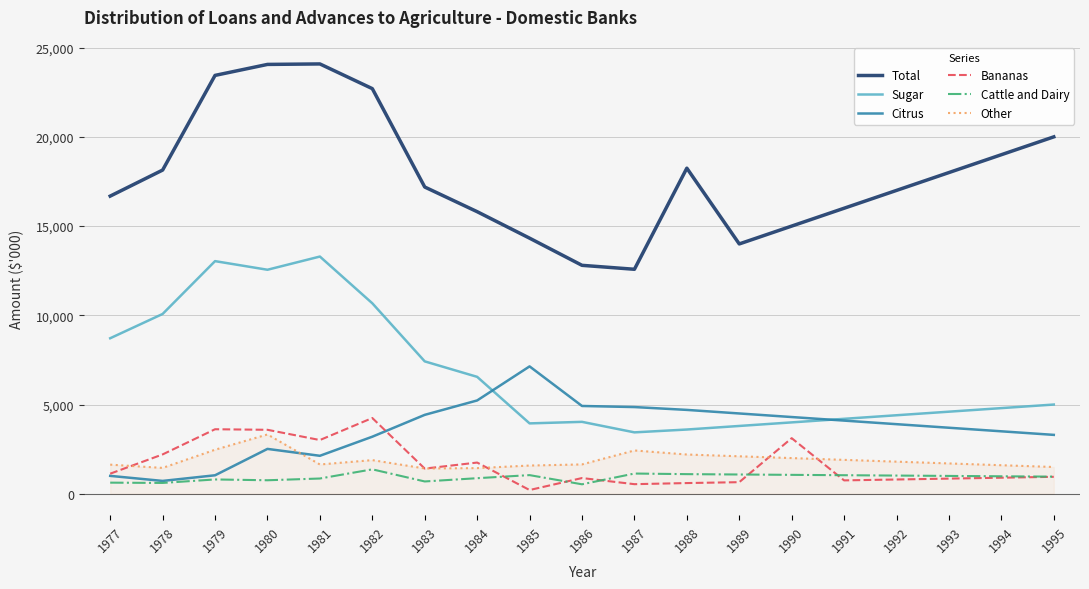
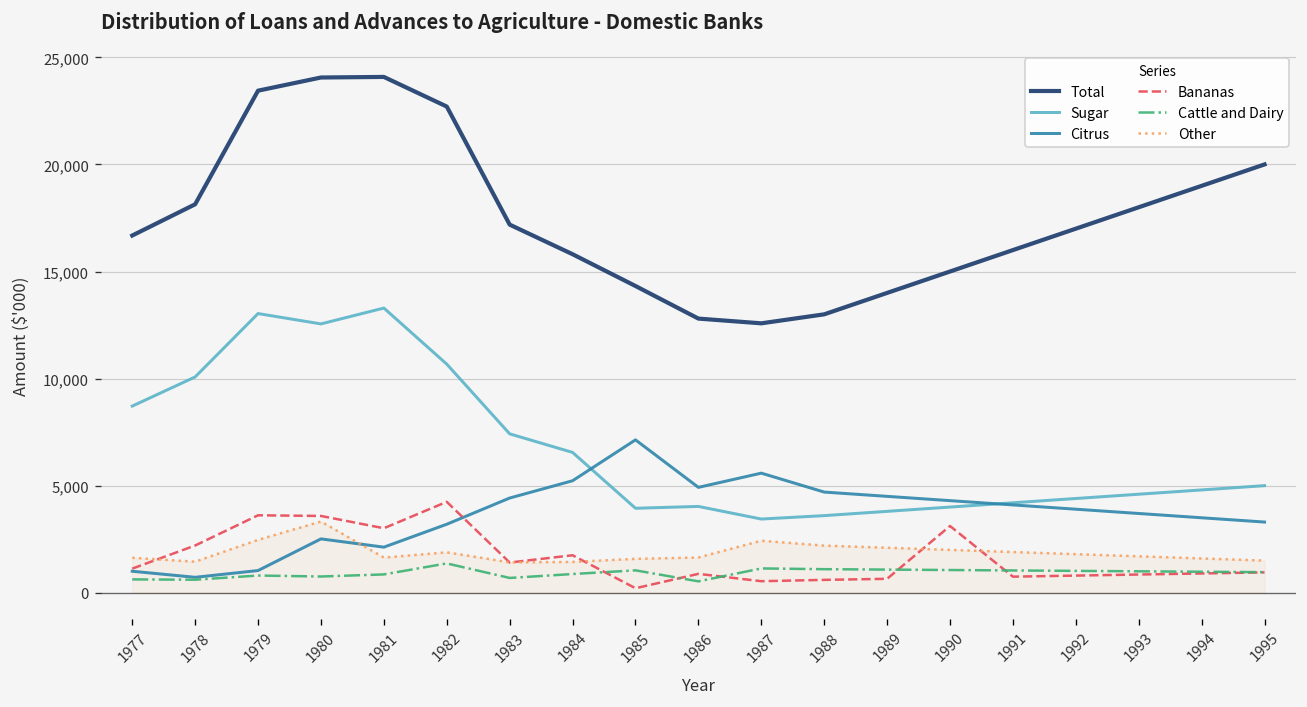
Citrus, 1987: 4,900 -> 5,600
Total, 1988: 18,200 -> 13,000
